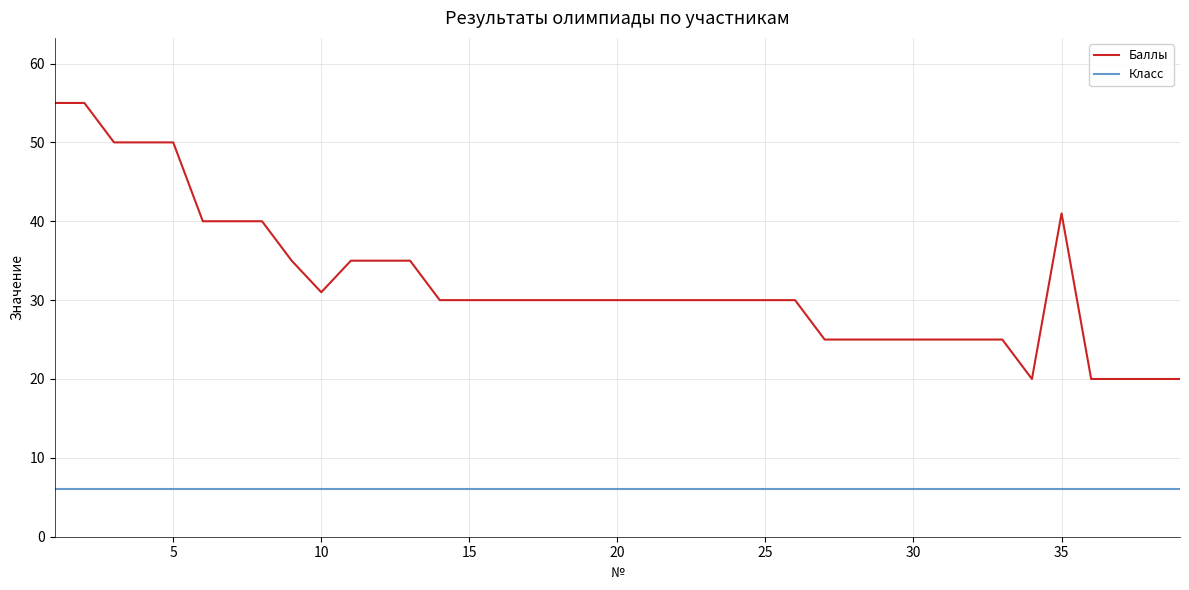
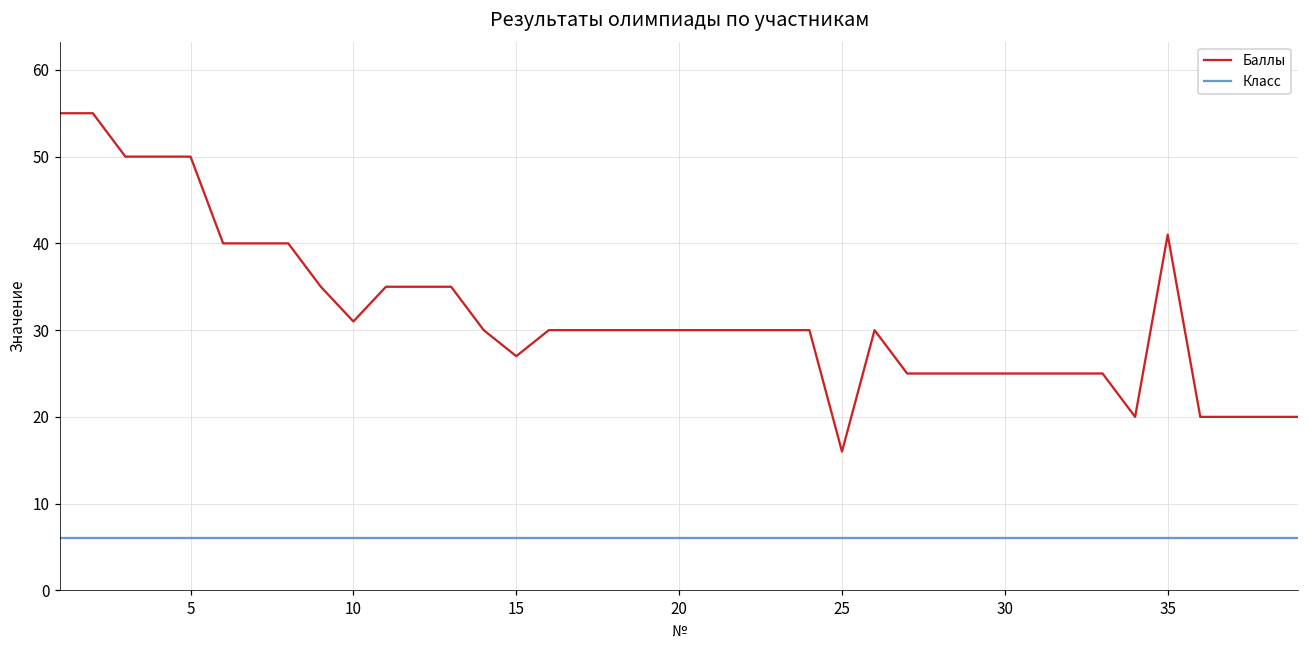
Баллы, 15: 30 -> 27
Баллы, 25: 30 -> 16
